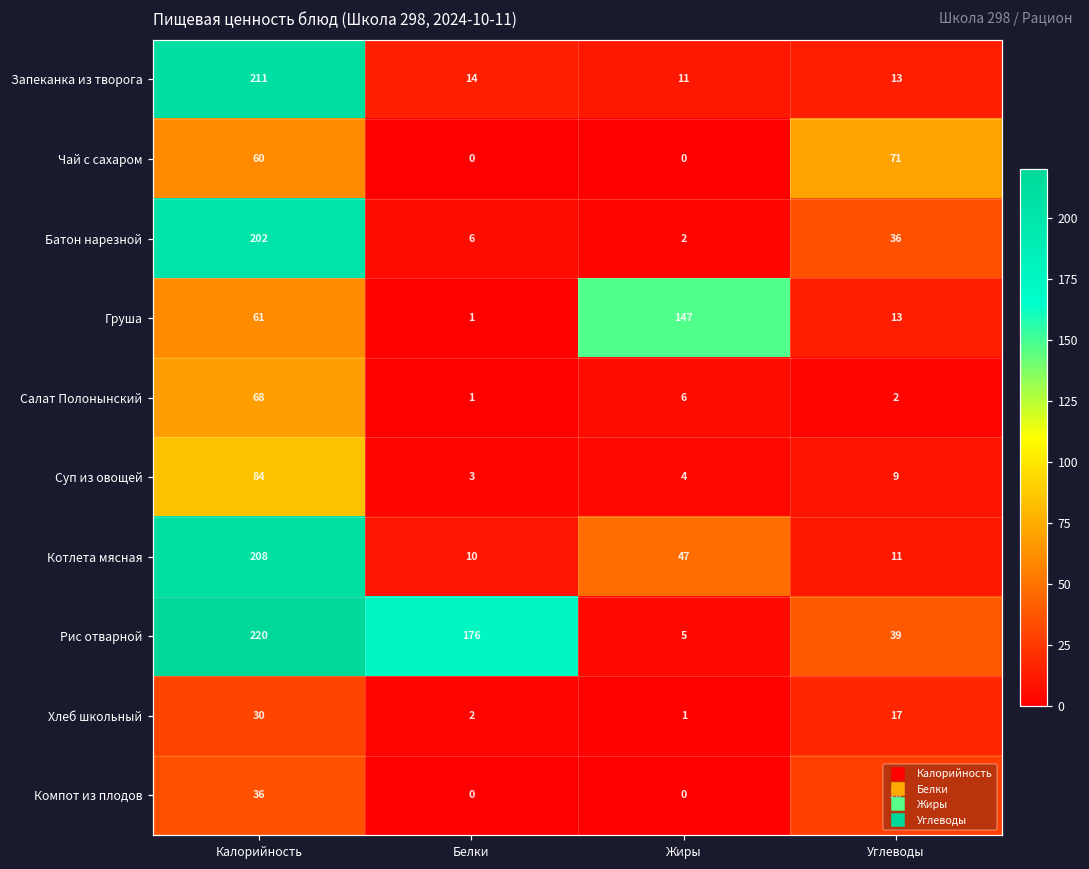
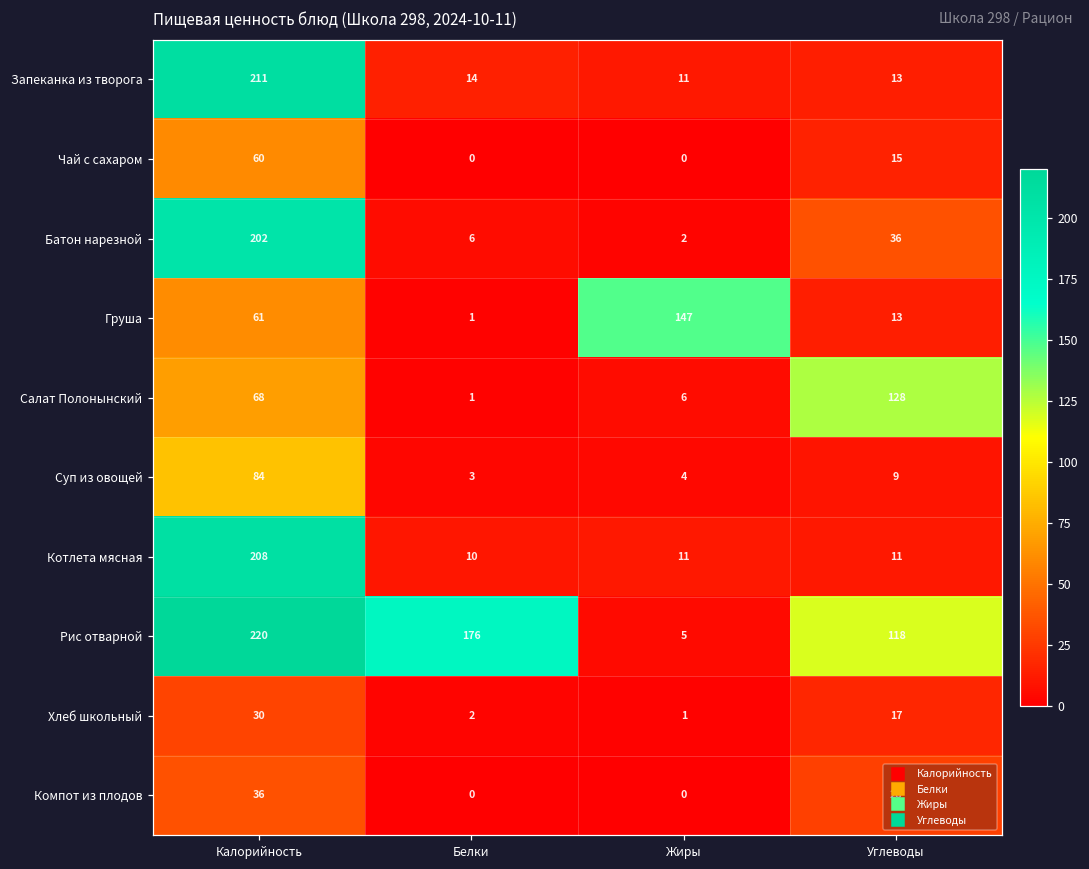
Чай с сахаром, Углеводы: 71 -> 15
Салат Полонынский, Углеводы: 2 -> 128
Котлета мясная, Жиры: 47 -> 11
Рис отварной, Углеводы: 39 -> 118
